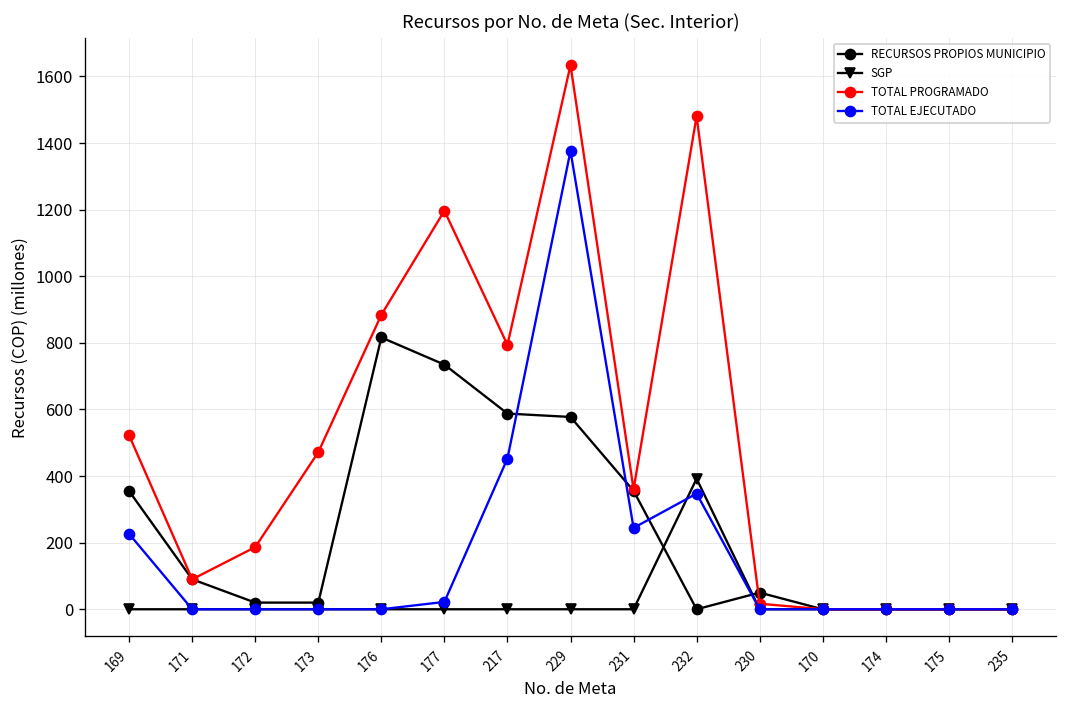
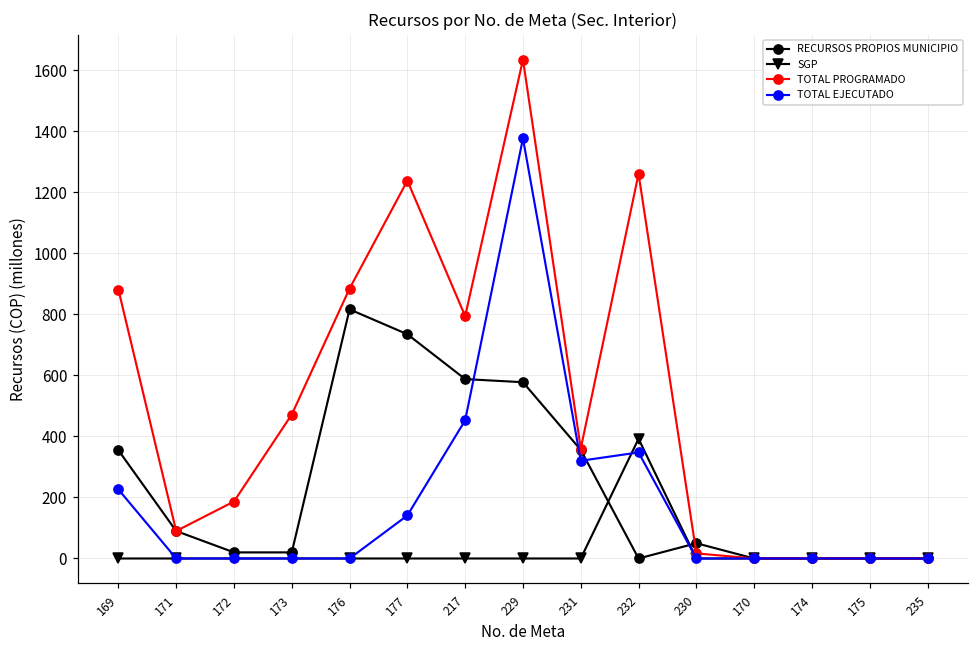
TOTAL PROGRAMADO, 169: 520 -> 880
TOTAL PROGRAMADO, 177: 1200 -> 1240
TOTAL EJECUTADO, 177: 20 -> 140
TOTAL EJECUTADO, 231: 240 -> 320
TOTAL PROGRAMADO, 232: 1480 -> 1260
